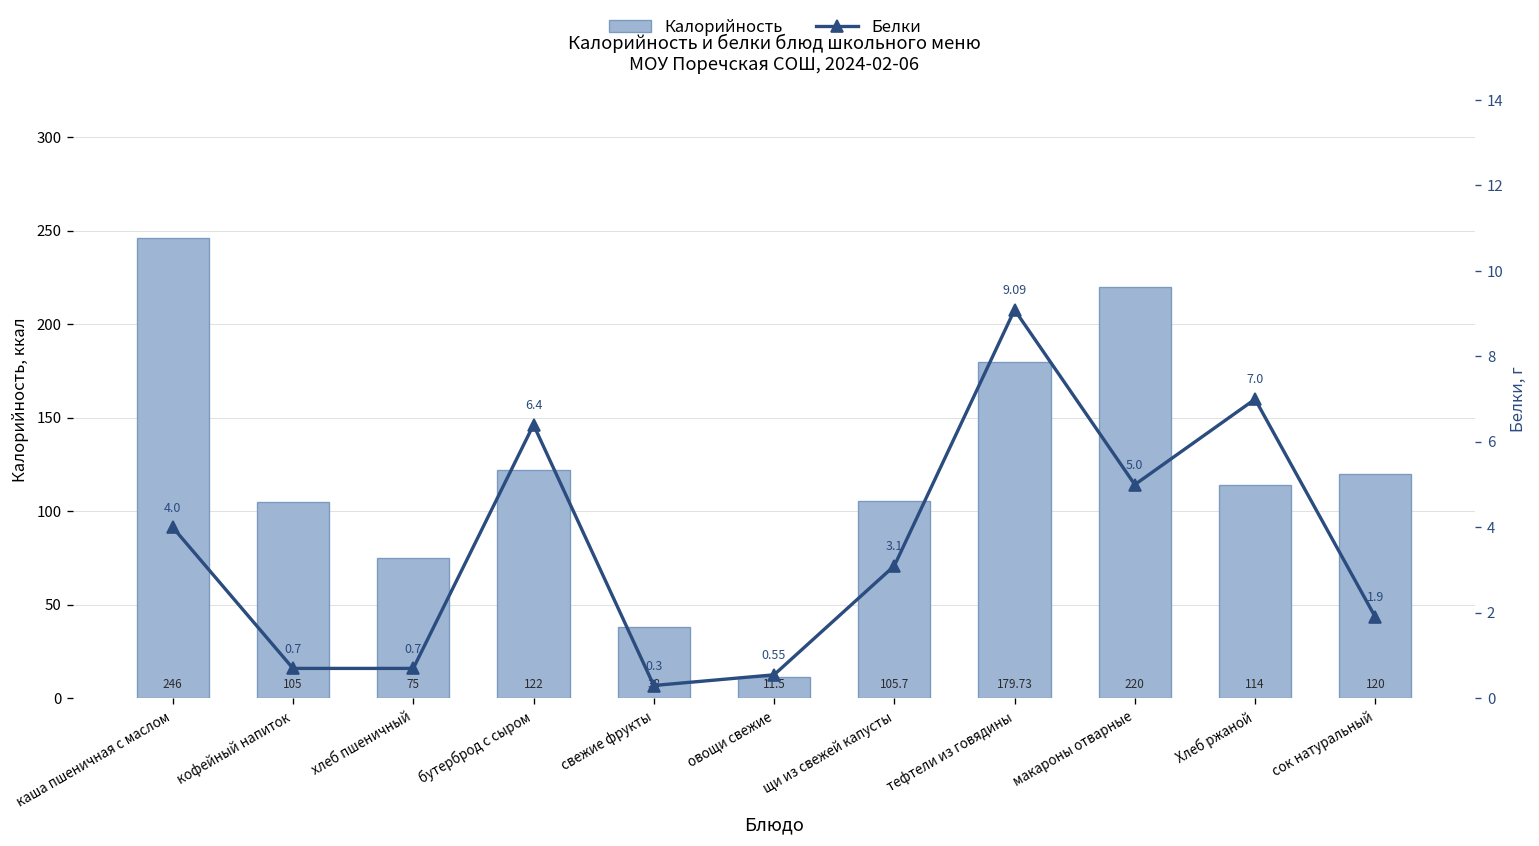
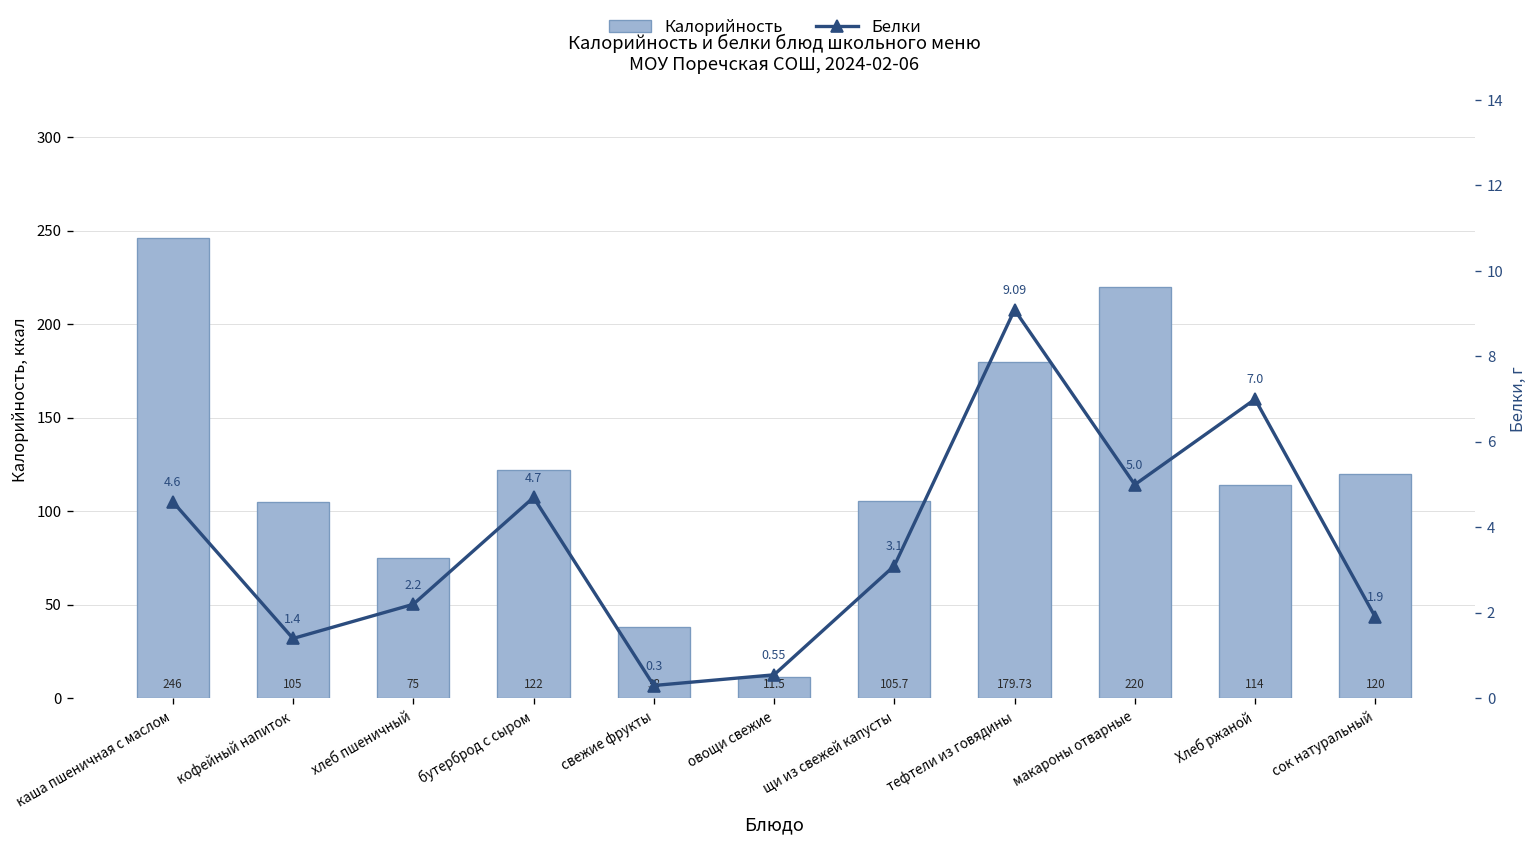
Белки, каша пшеничная с маслом: 4.0 -> 4.6
Белки, кофейный напиток: 0.7 -> 1.4
Белки, хлеб пшеничный: 0.7 -> 2.2
Белки, бутерброд с сыром: 6.4 -> 4.7
